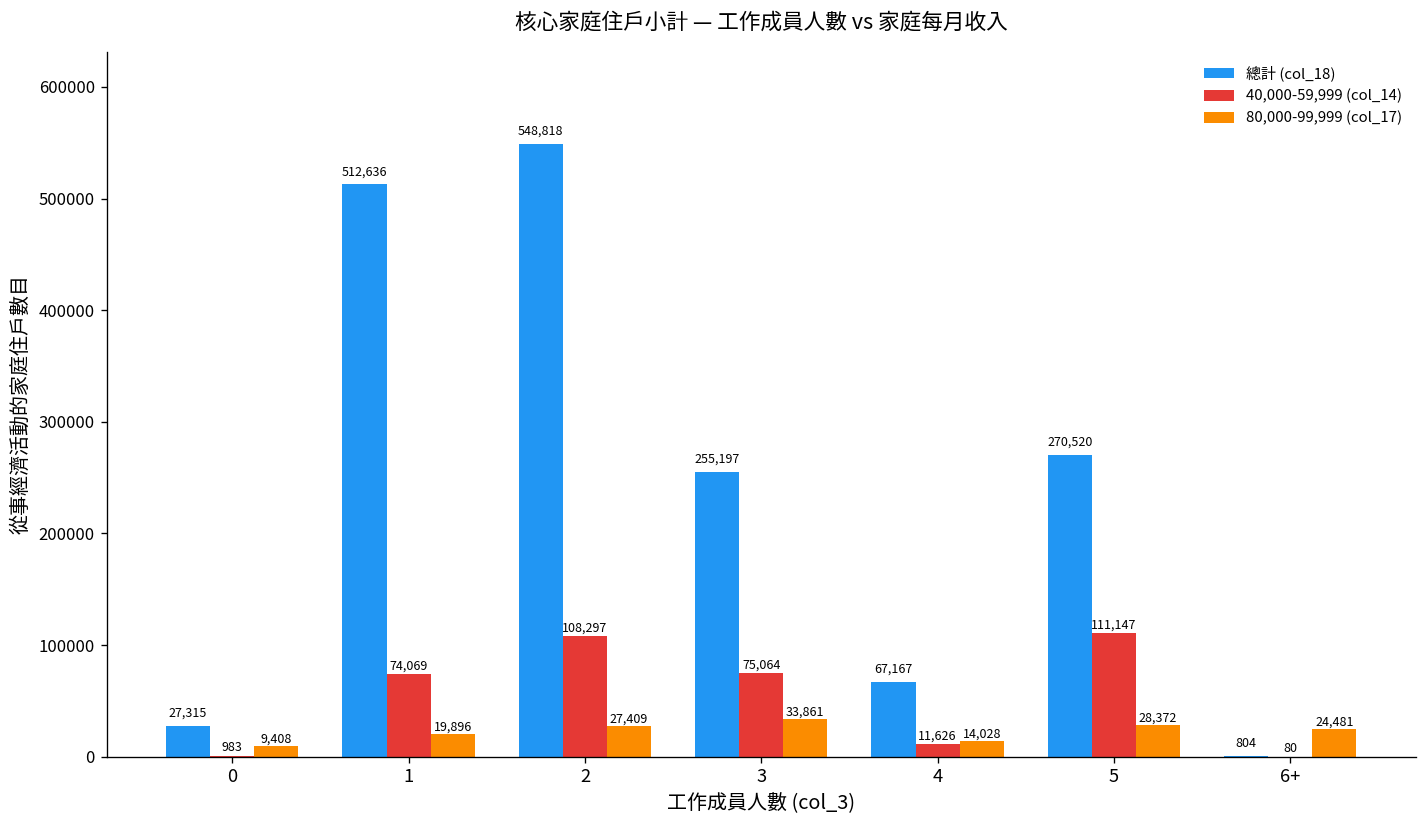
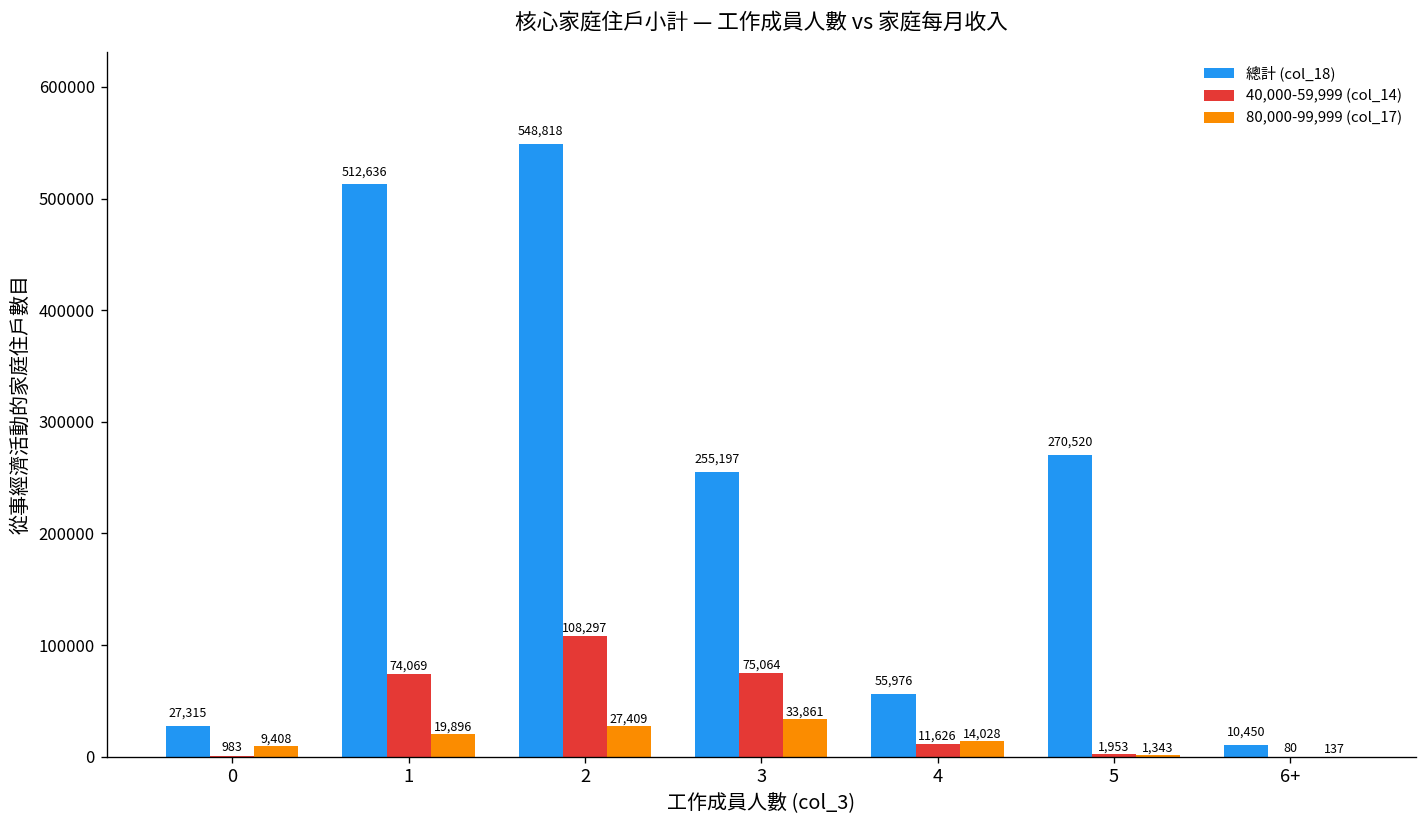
總計 (col_18), 4: 67,167 -> 55,976
40,000-59,999 (col_14), 5: 111,147 -> 1,953
80,000-99,999 (col_17), 5: 28,372 -> 1,343
總計 (col_18), 6+: 804 -> 10,450
80,000-99,999 (col_17), 6+: 24,481 -> 137
